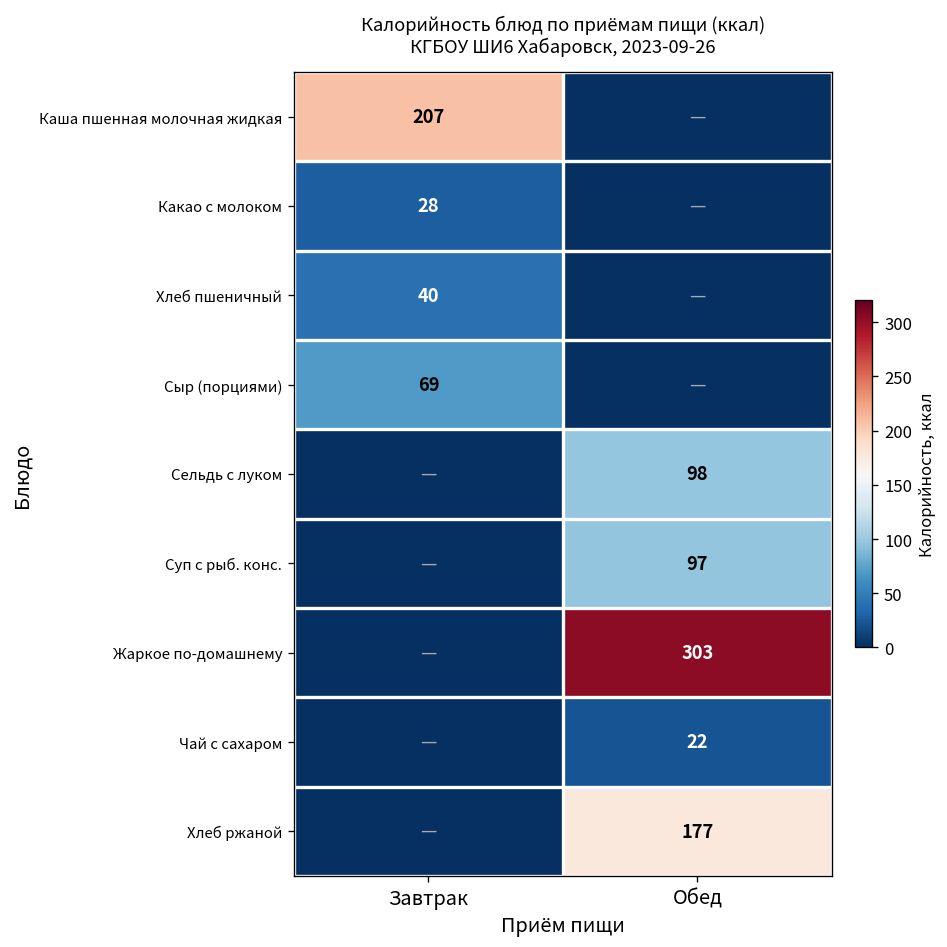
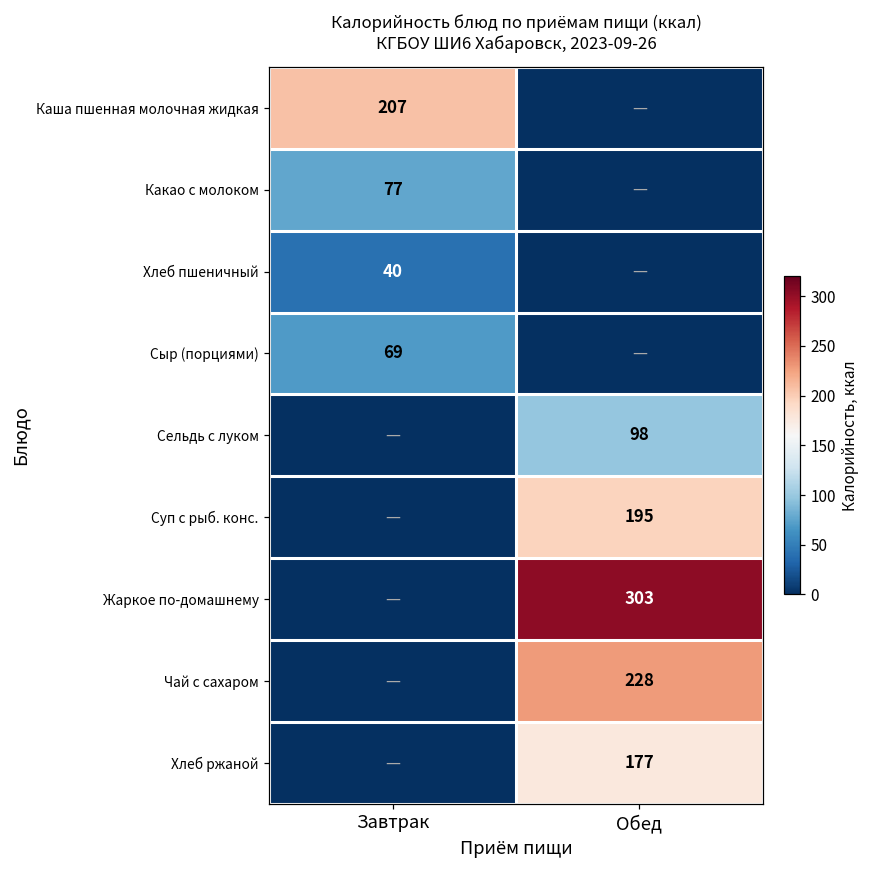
Какао с молоком, Завтрак: 28 -> 77
Суп с рыб. конс., Обед: 97 -> 195
Чай с сахаром, Обед: 22 -> 228
